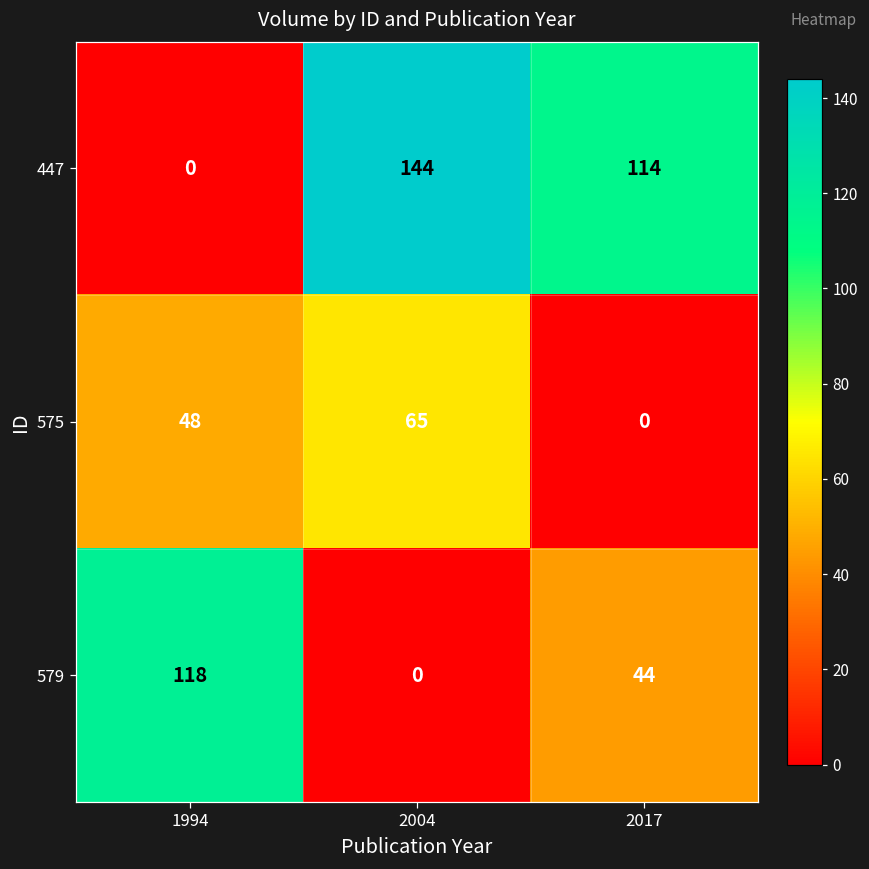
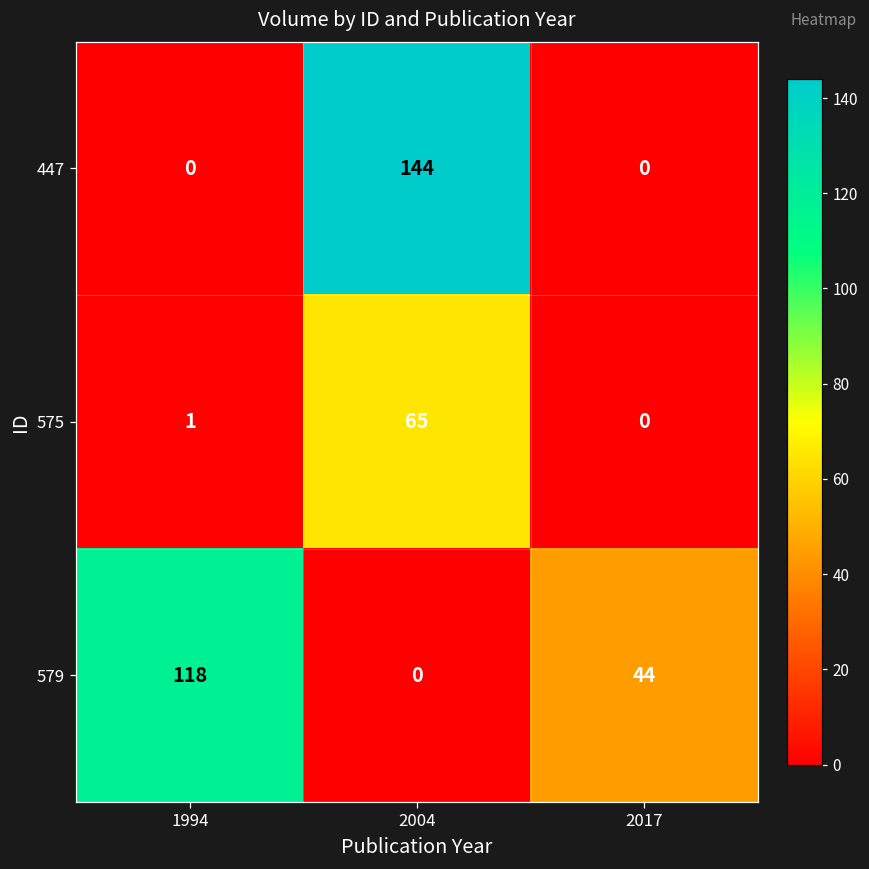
447, 2017: 114 -> 0
575, 1994: 48 -> 1
